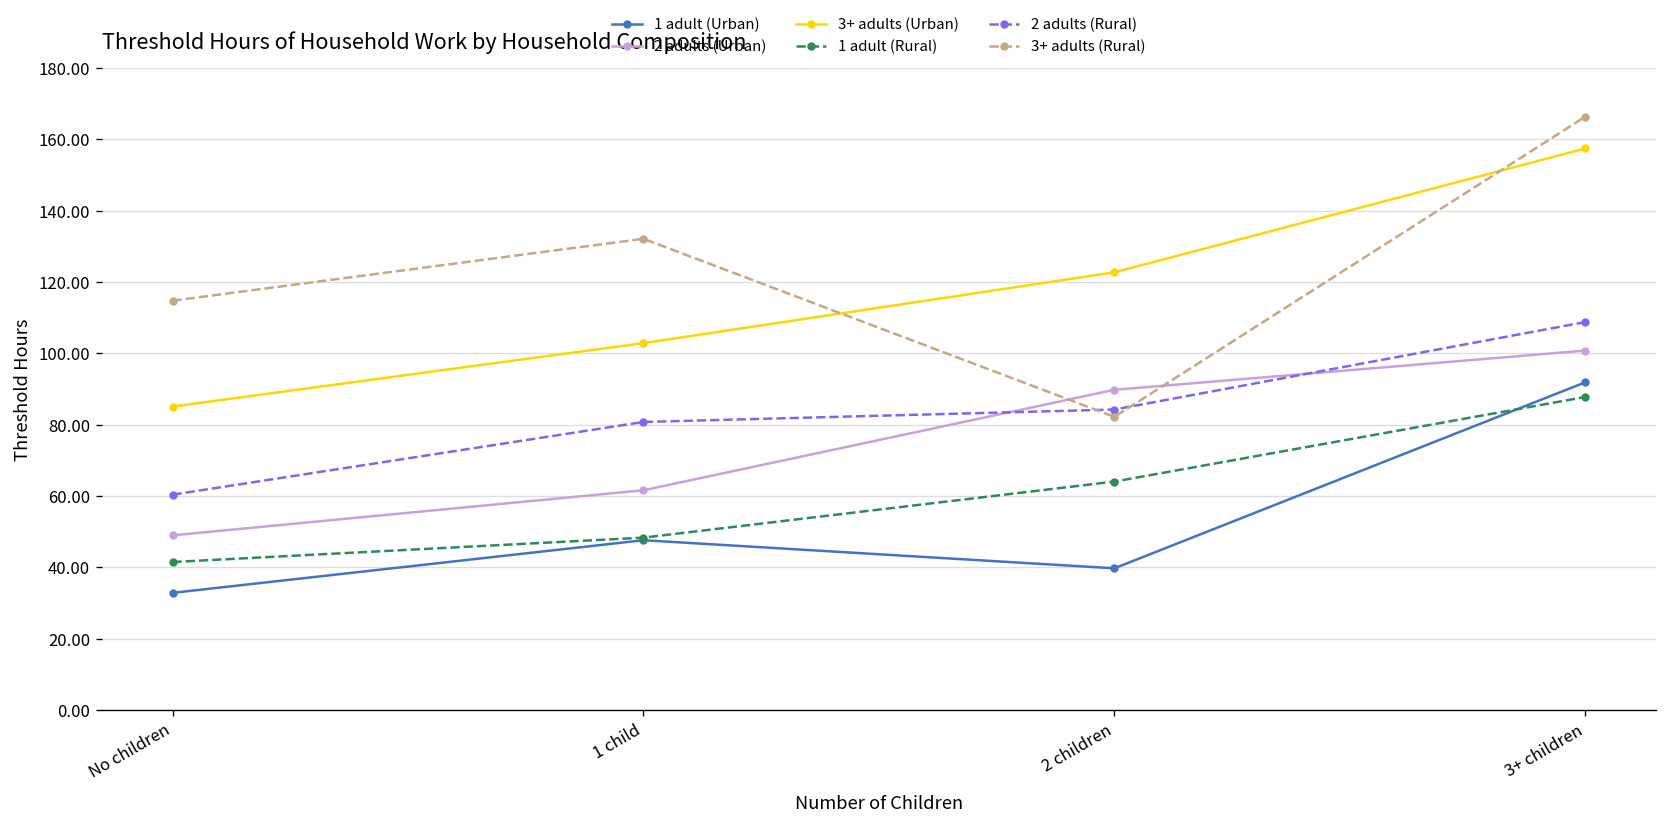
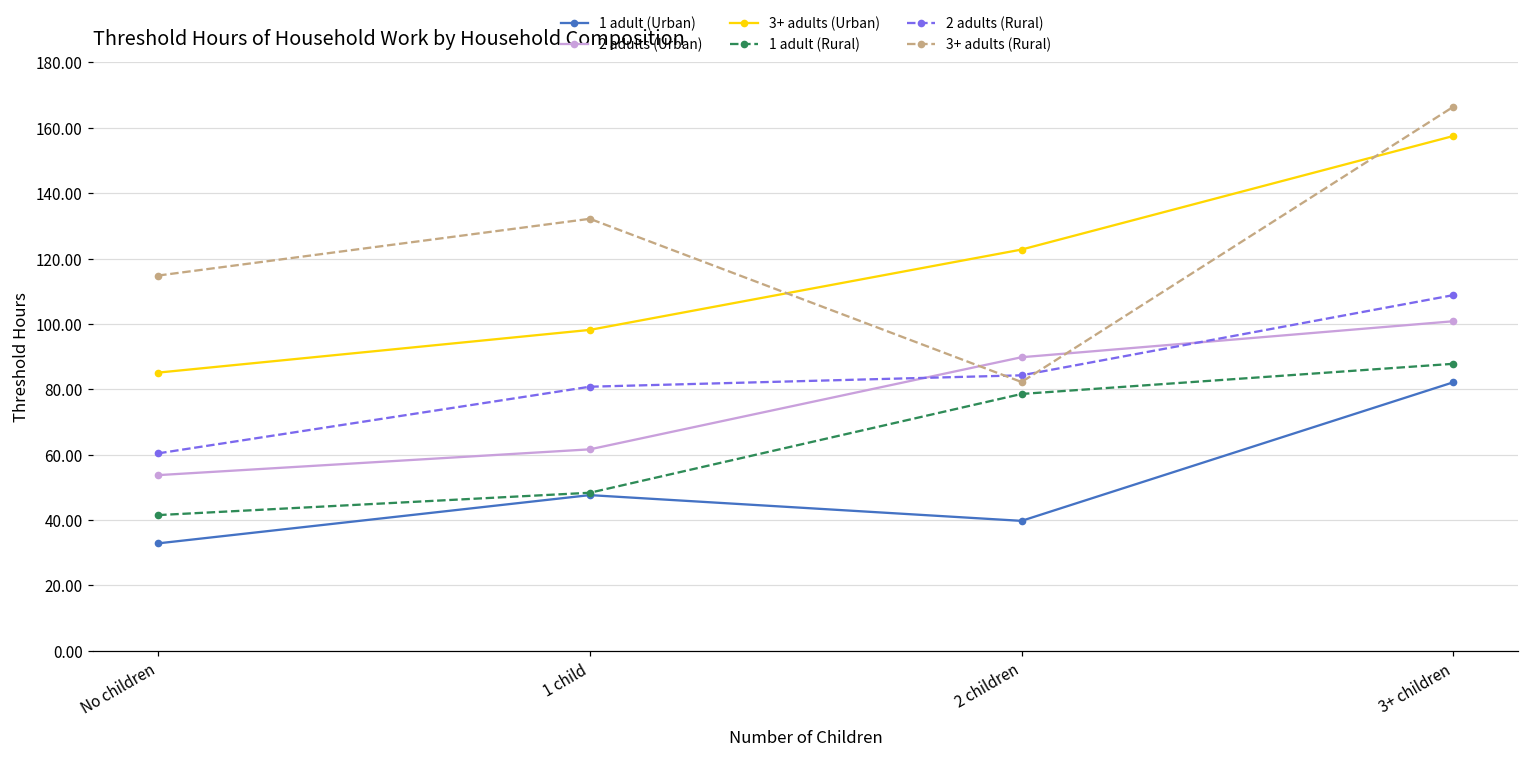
2 adults (Urban), No children: 49 -> 54
3+ adults (Urban), 1 child: 103 -> 98
1 adult (Rural), 2 children: 64 -> 79
1 adult (Urban), 3+ children: 92 -> 82
